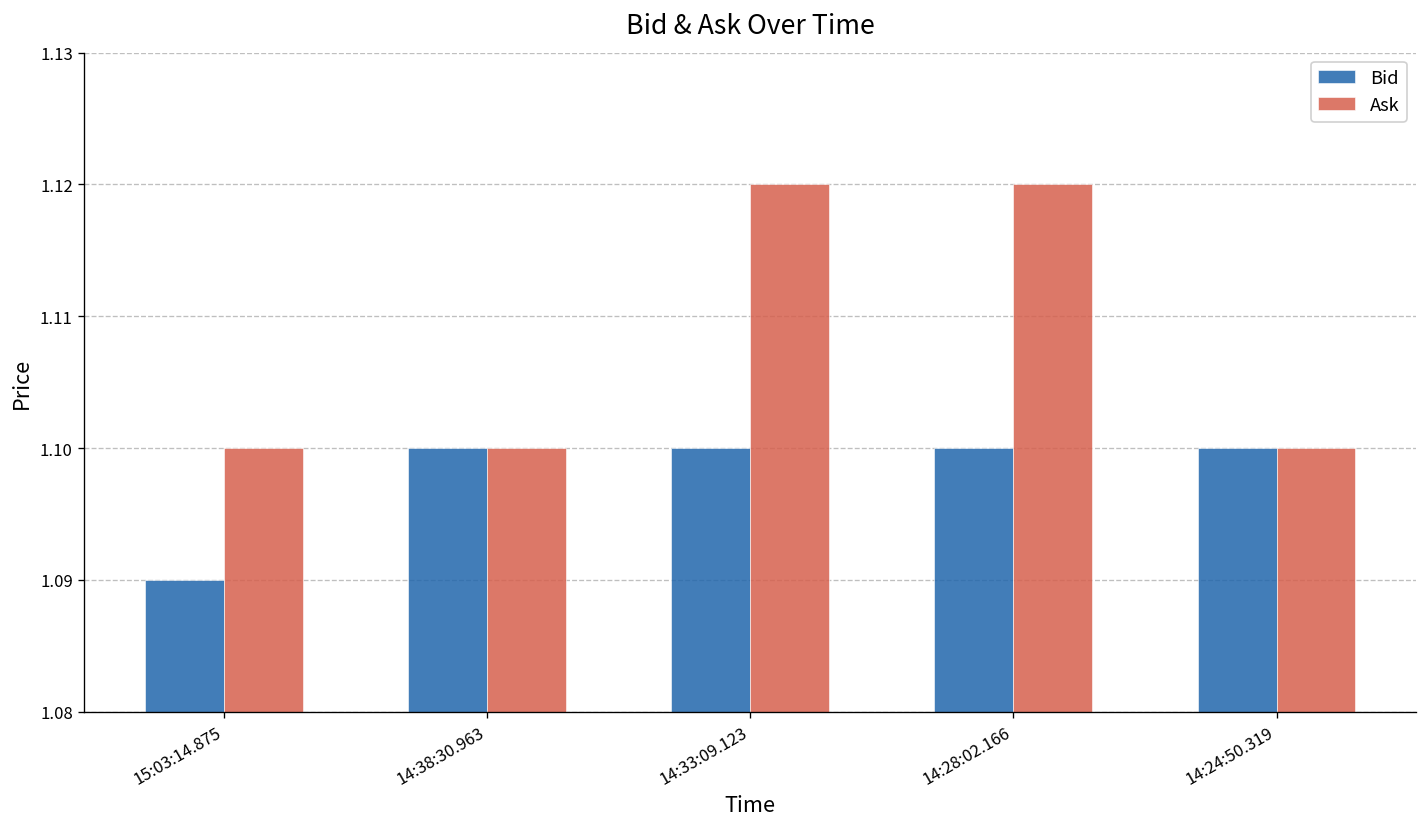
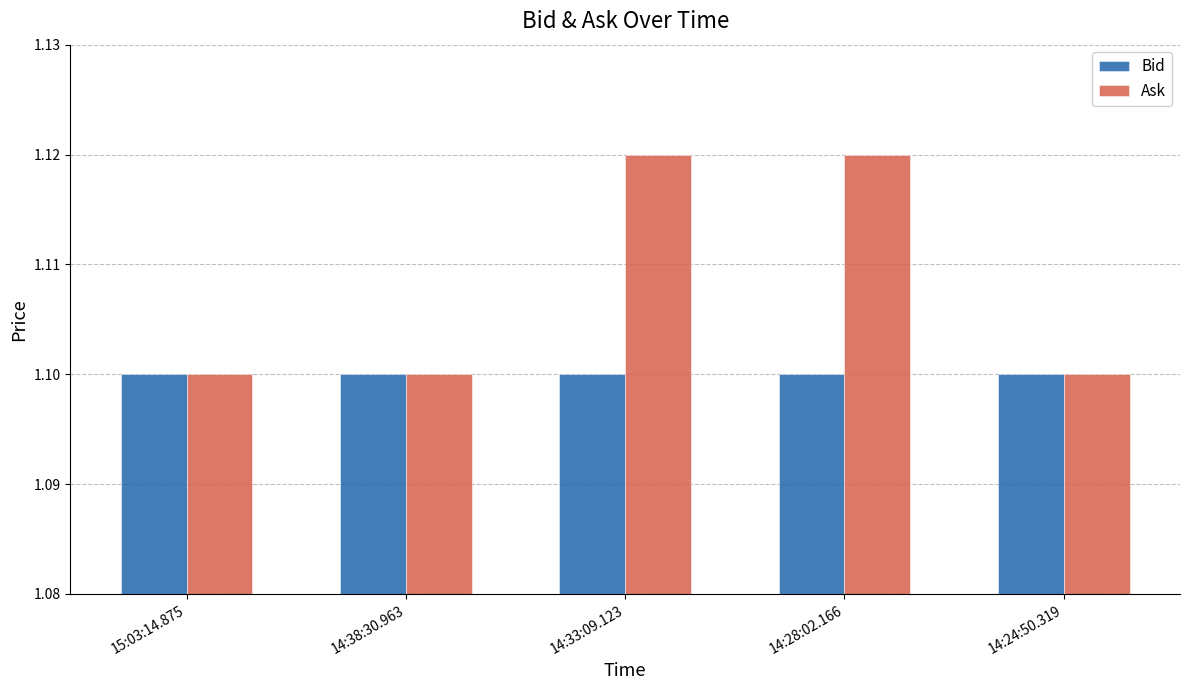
Bid, 15:03:14.875: 1.09 -> 1.10
